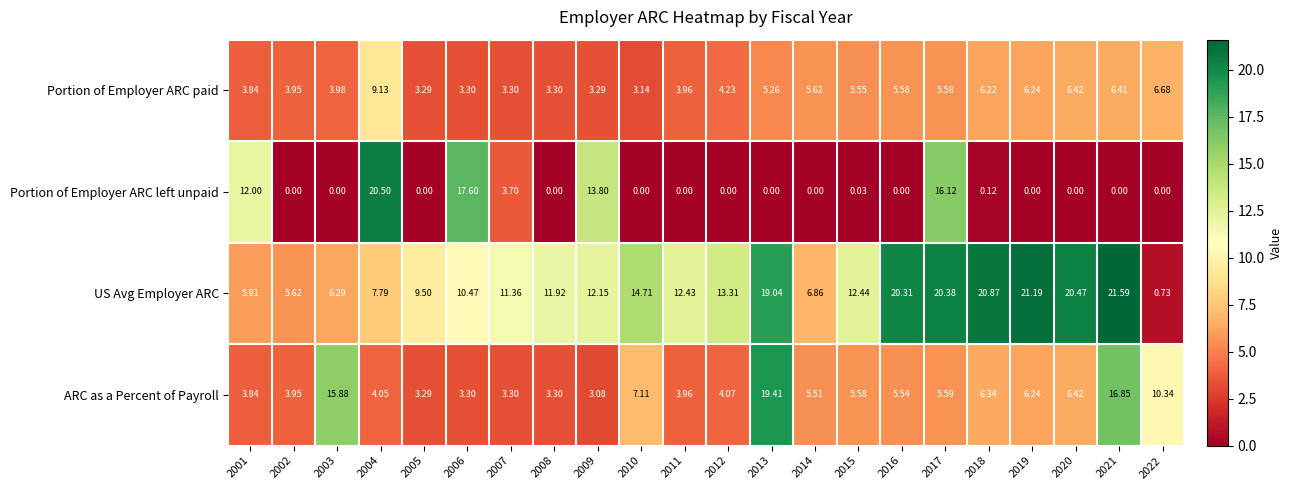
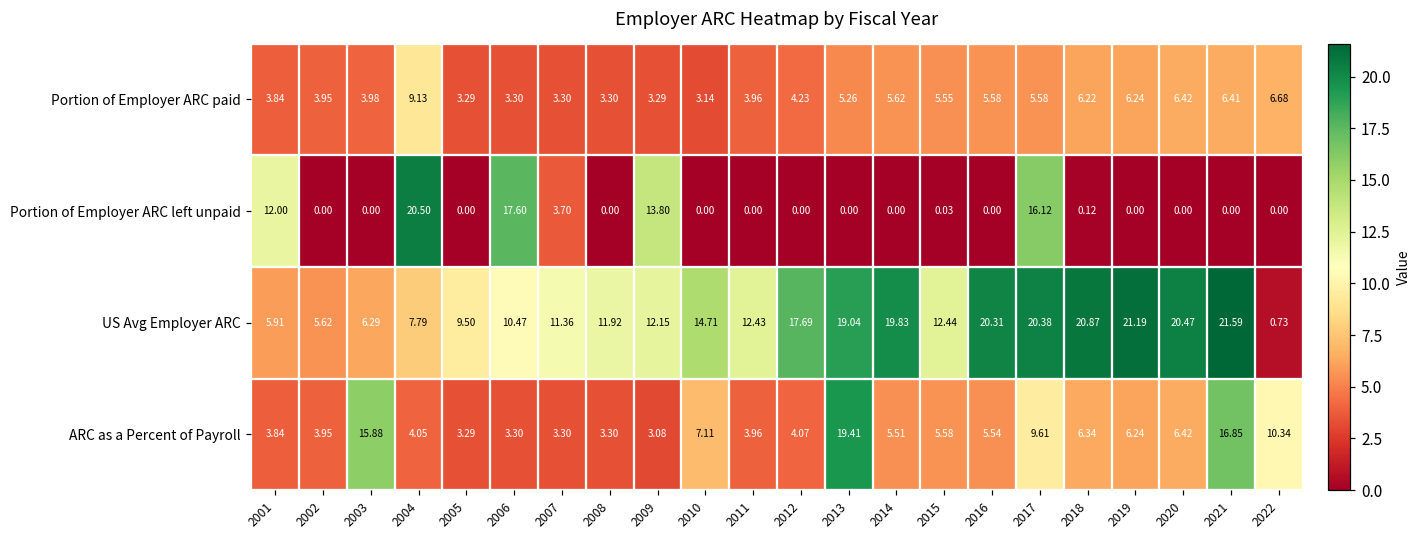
US Avg Employer ARC, 2012: 13.31 -> 17.69
US Avg Employer ARC, 2014: 6.86 -> 19.83
ARC as a Percent of Payroll, 2017: 5.59 -> 9.61
